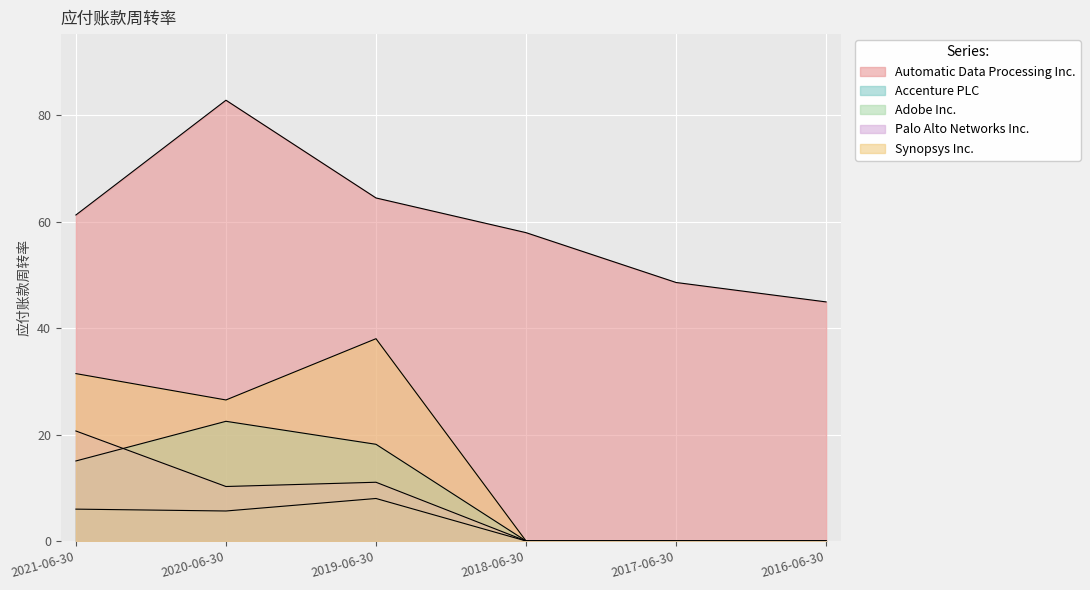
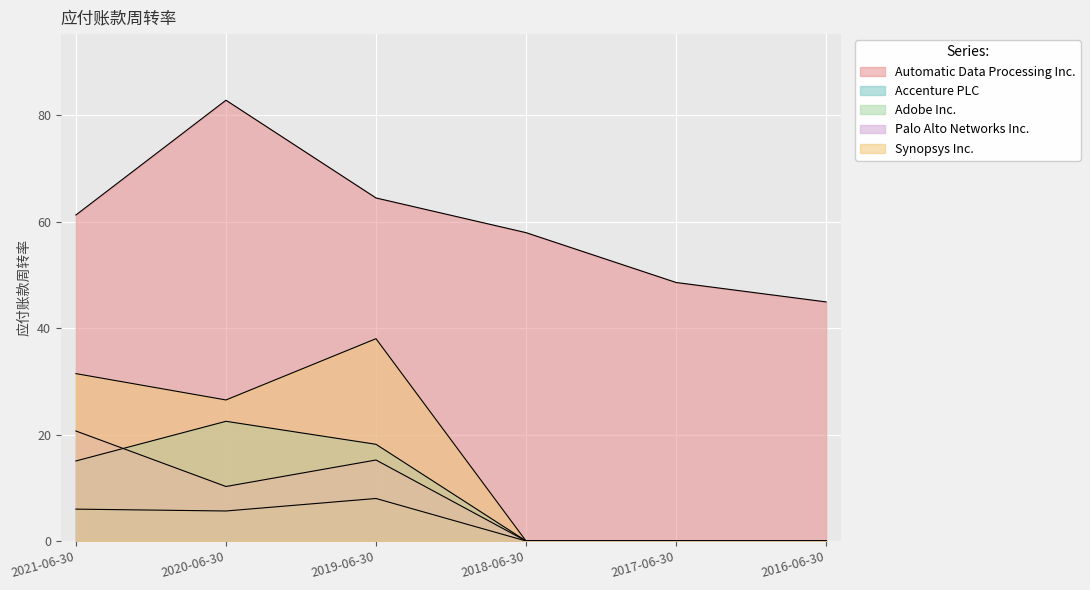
Palo Alto Networks Inc., 2019-06-30: 11 -> 15
